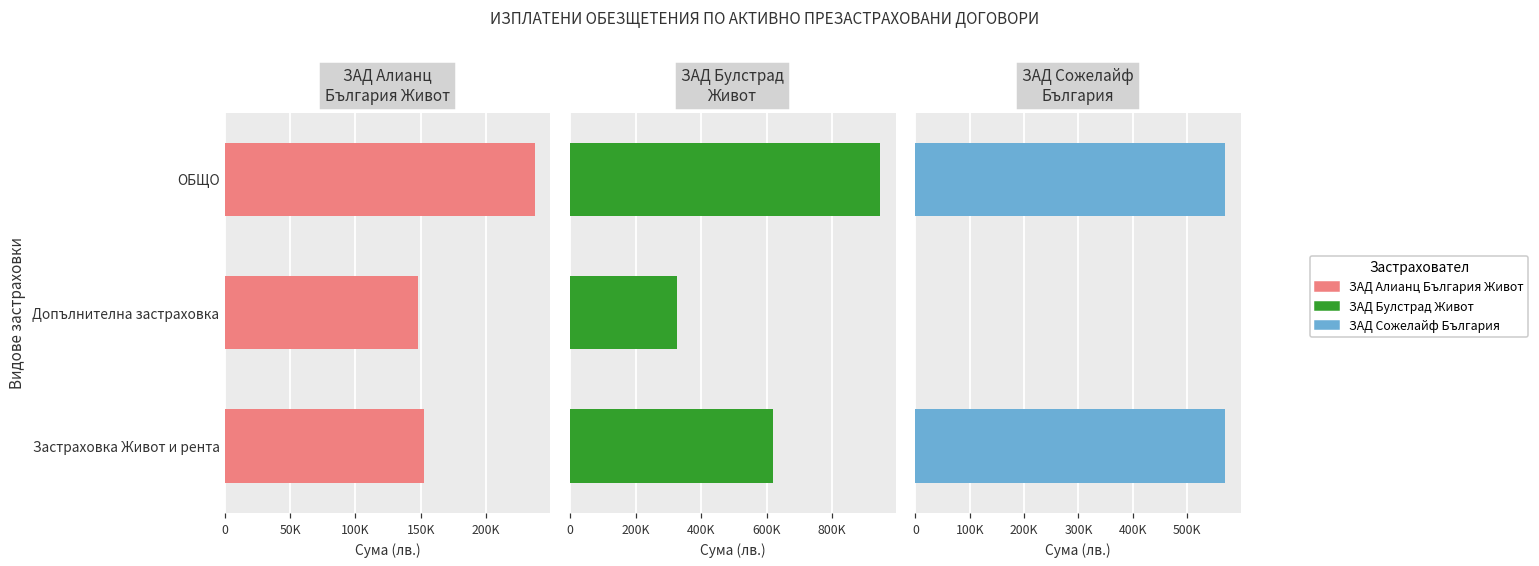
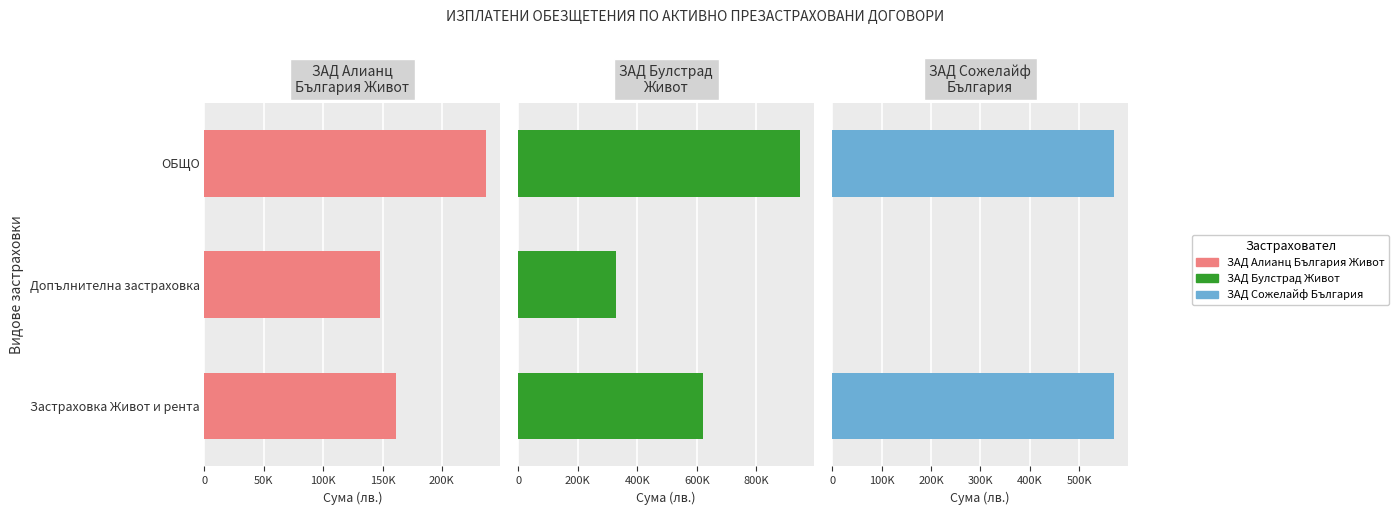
ЗАД Алианц България Живот, Застраховка Живот и рента: 152000 -> 162000
